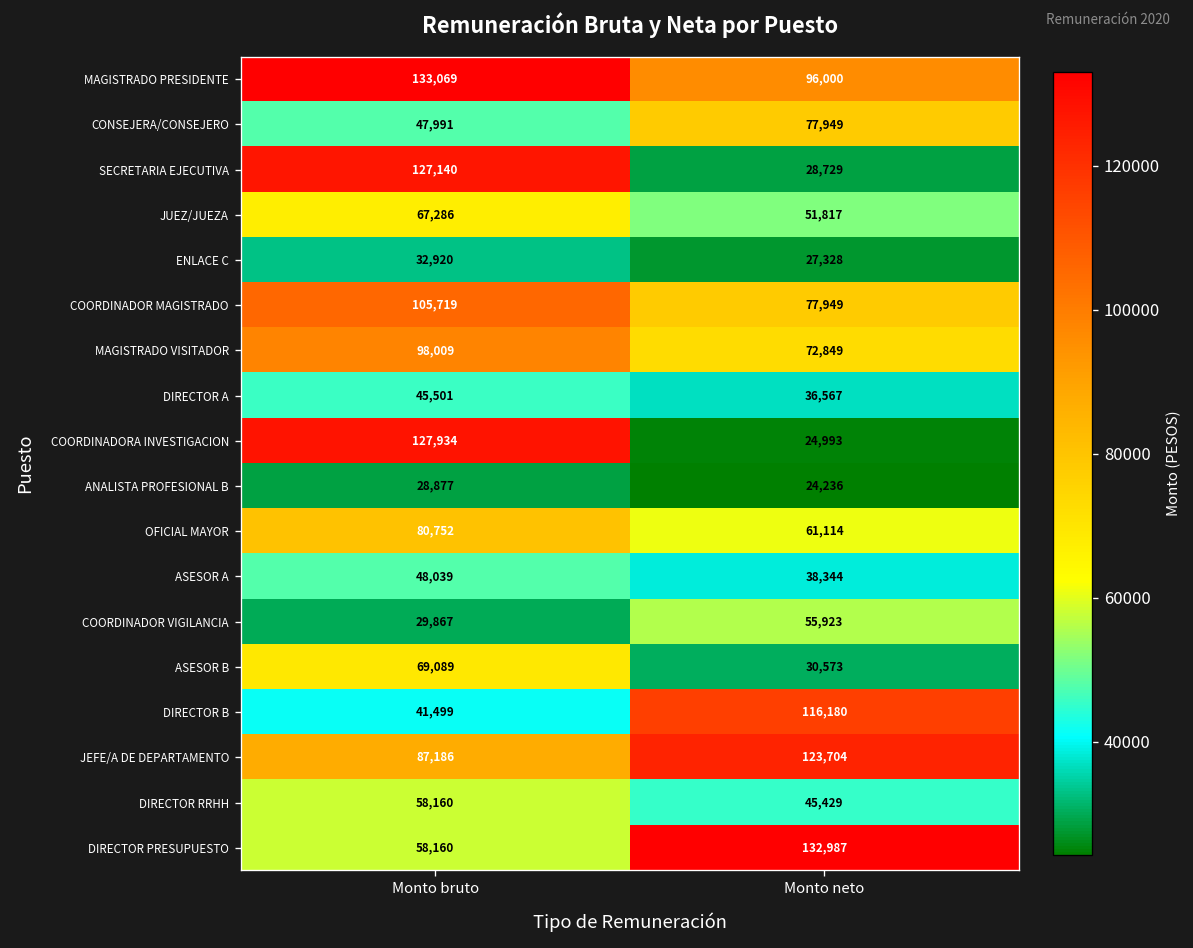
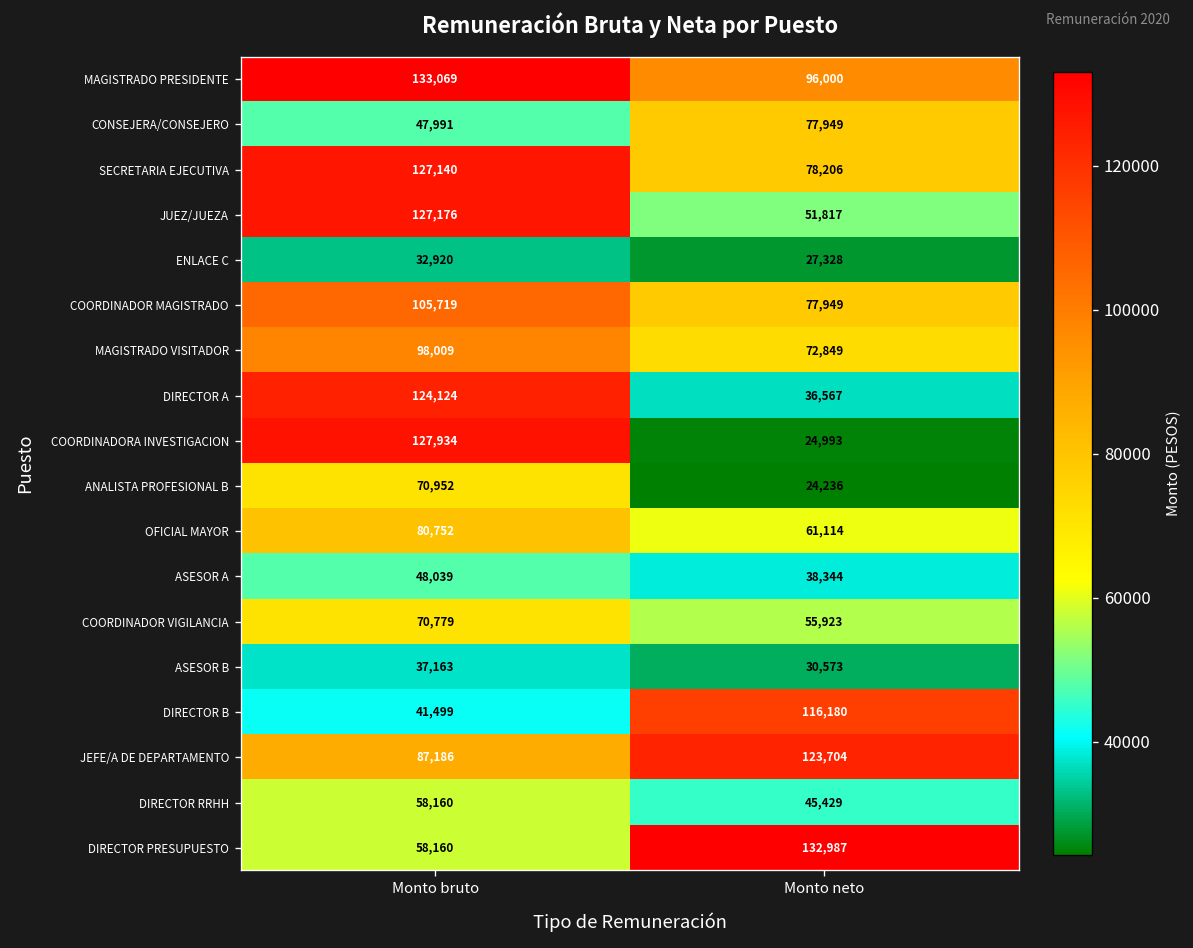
SECRETARIA EJECUTIVA, Monto neto: 28,729 -> 78,206
JUEZ/JUEZA, Monto bruto: 67,286 -> 127,176
DIRECTOR A, Monto bruto: 45,501 -> 124,124
ANALISTA PROFESIONAL B, Monto bruto: 28,877 -> 70,952
COORDINADOR VIGILANCIA, Monto bruto: 29,867 -> 70,779
ASESOR B, Monto bruto: 69,089 -> 37,163
